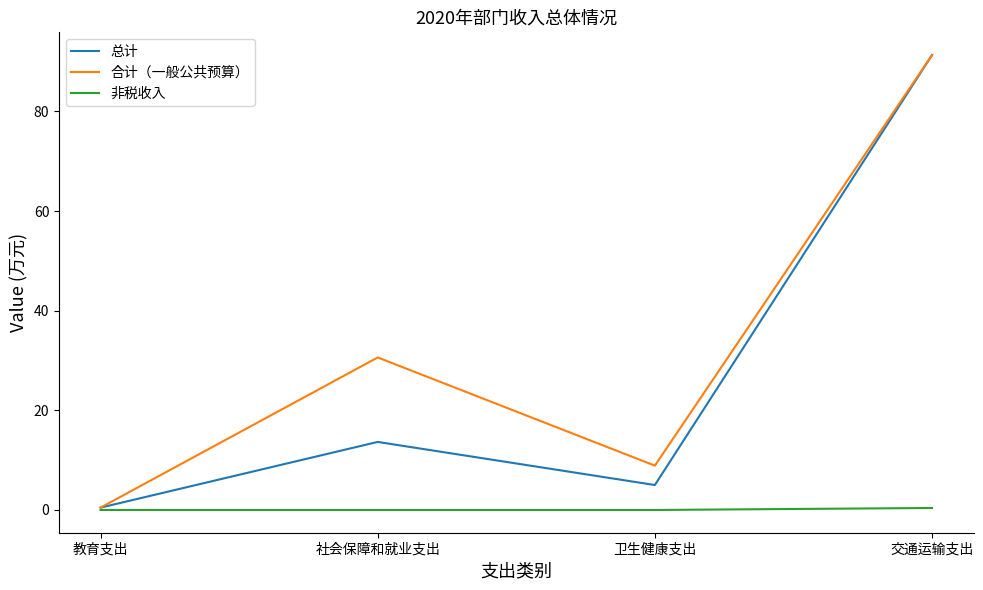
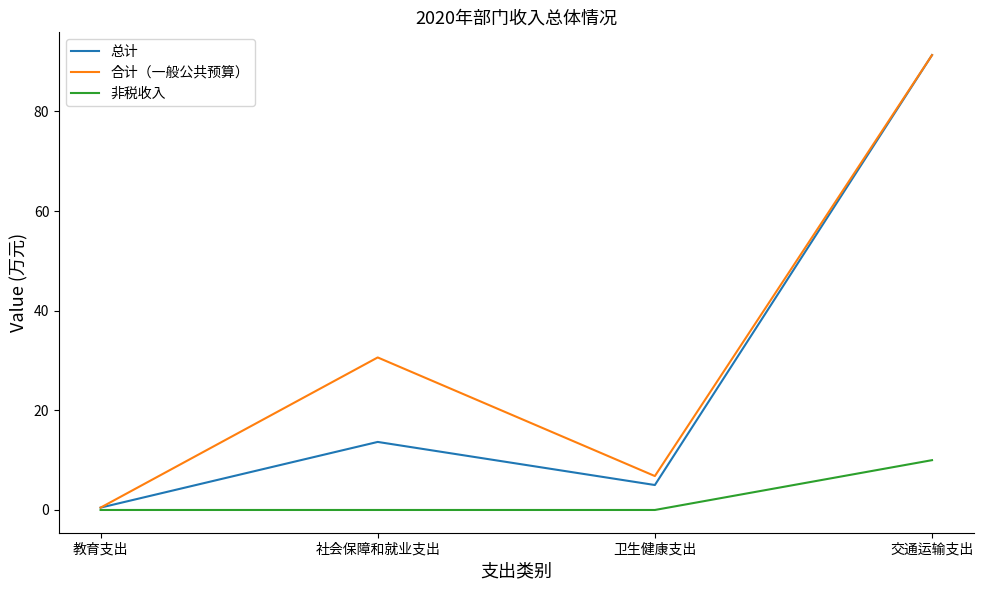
合计（一般公共预算）, 卫生健康支出: 9 -> 7
非税收入, 交通运输支出: 0 -> 10
